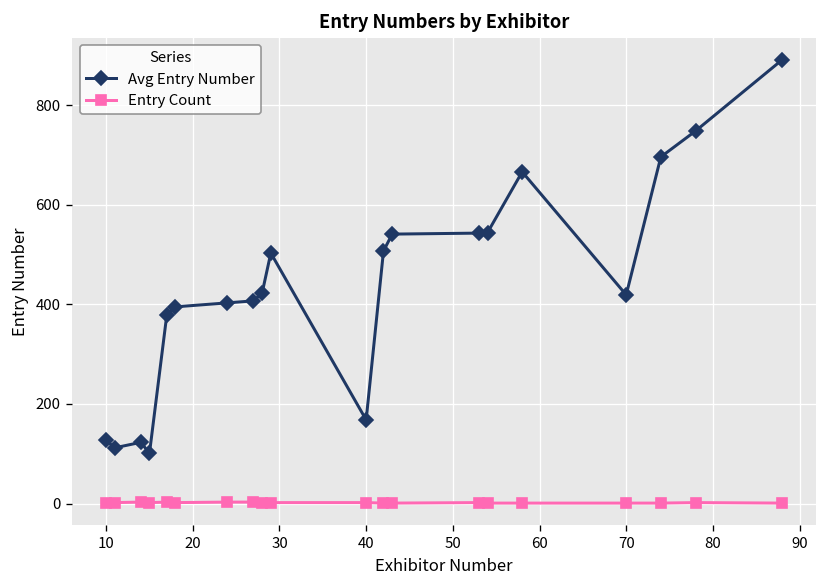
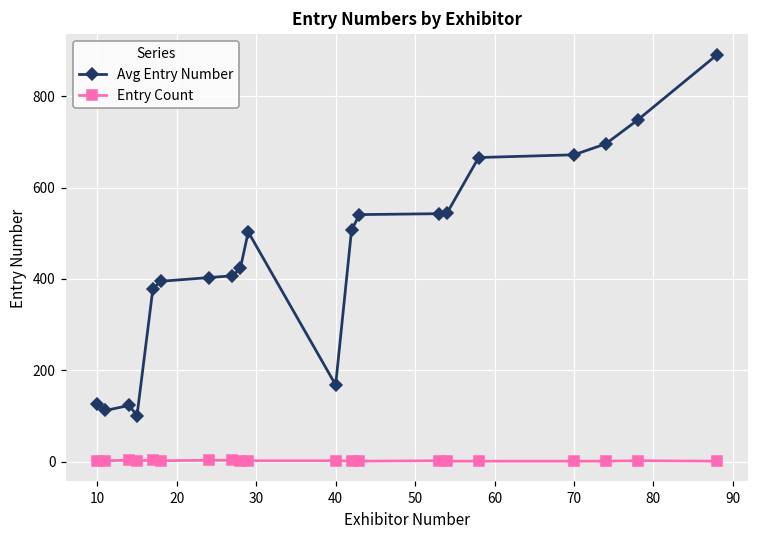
Avg Entry Number, 70: 420 -> 670
